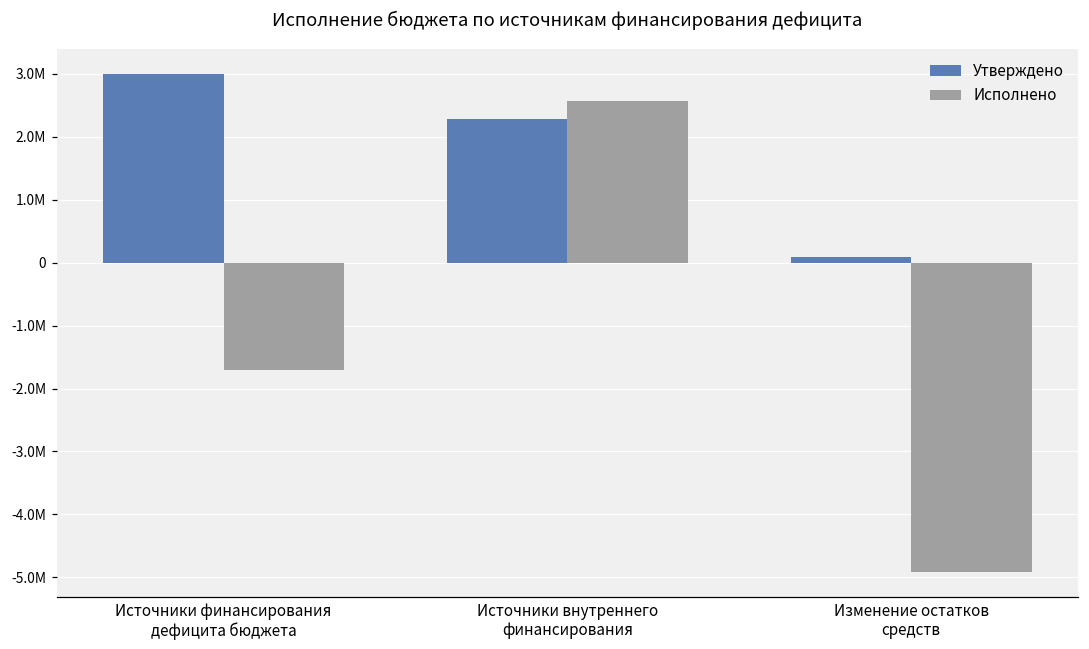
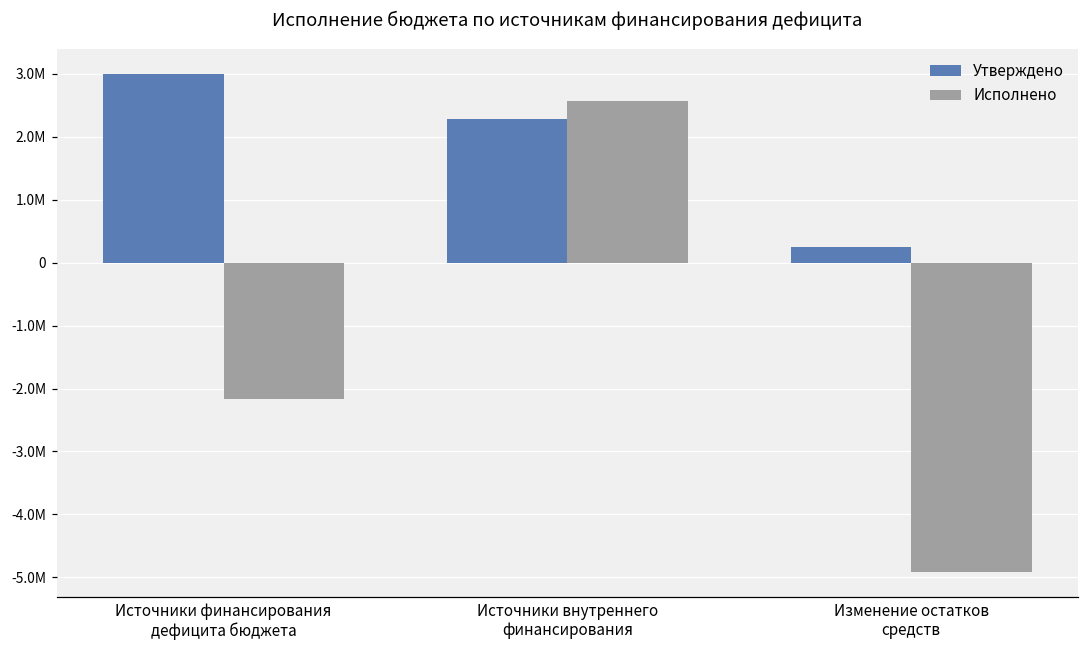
Исполнено, Источники финансирования дефицита бюджета: -1700000 -> -2200000
Утверждено, Изменение остатков средств: 100000 -> 300000
